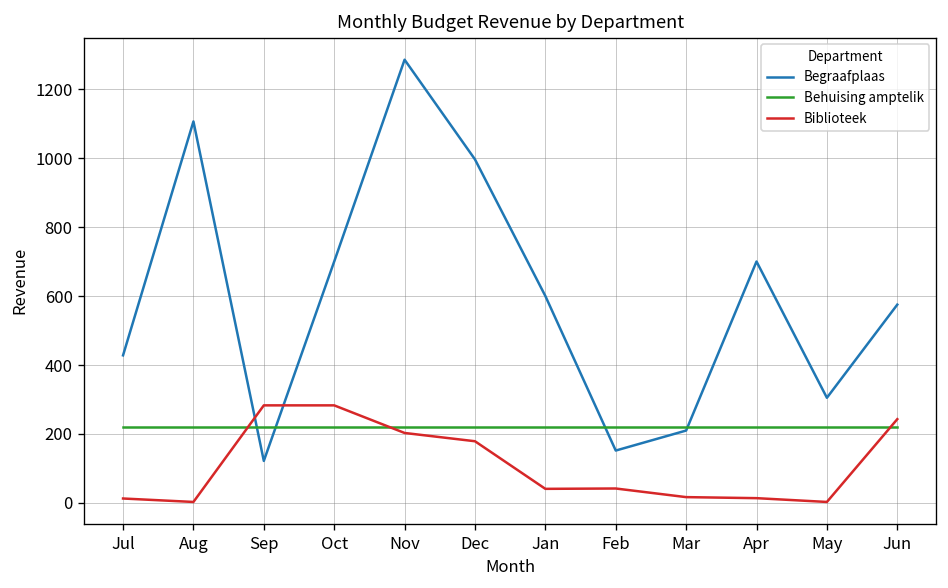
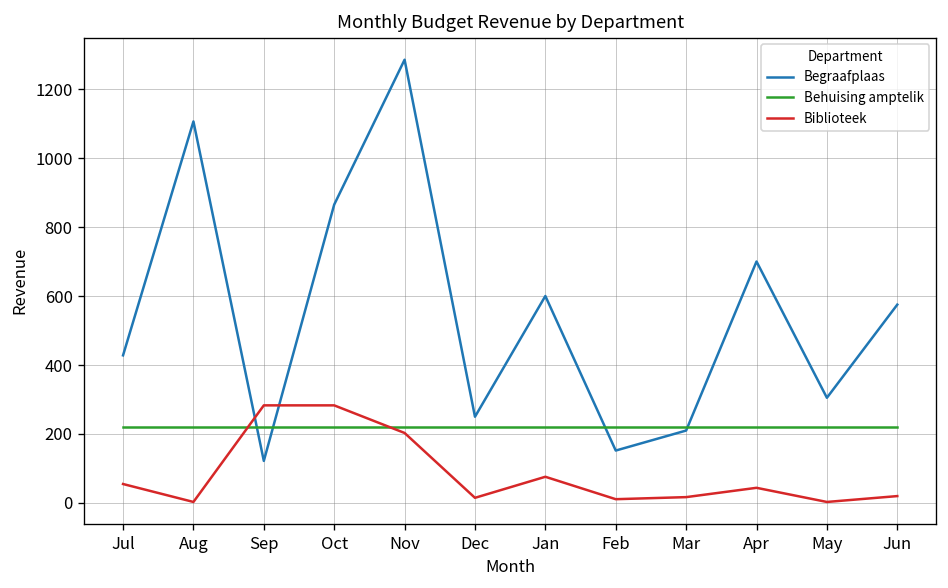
Biblioteek, Jul: 10 -> 60
Begraafplaas, Oct: 700 -> 870
Begraafplaas, Dec: 1000 -> 250
Biblioteek, Dec: 180 -> 20
Biblioteek, Jan: 40 -> 80
Biblioteek, Feb: 40 -> 10
Biblioteek, Apr: 10 -> 40
Biblioteek, Jun: 240 -> 20
